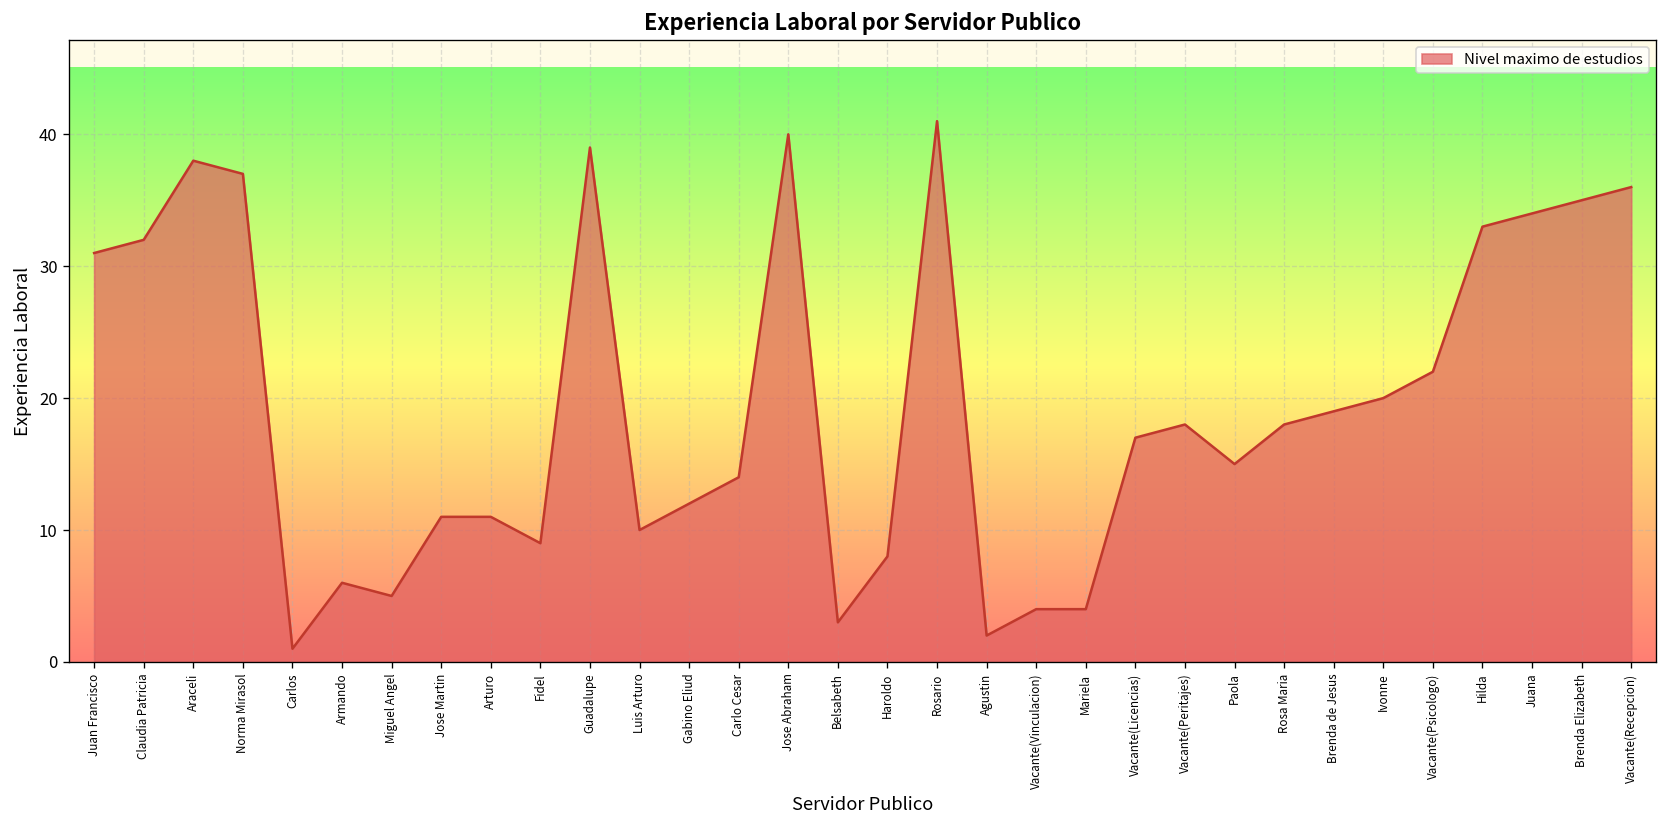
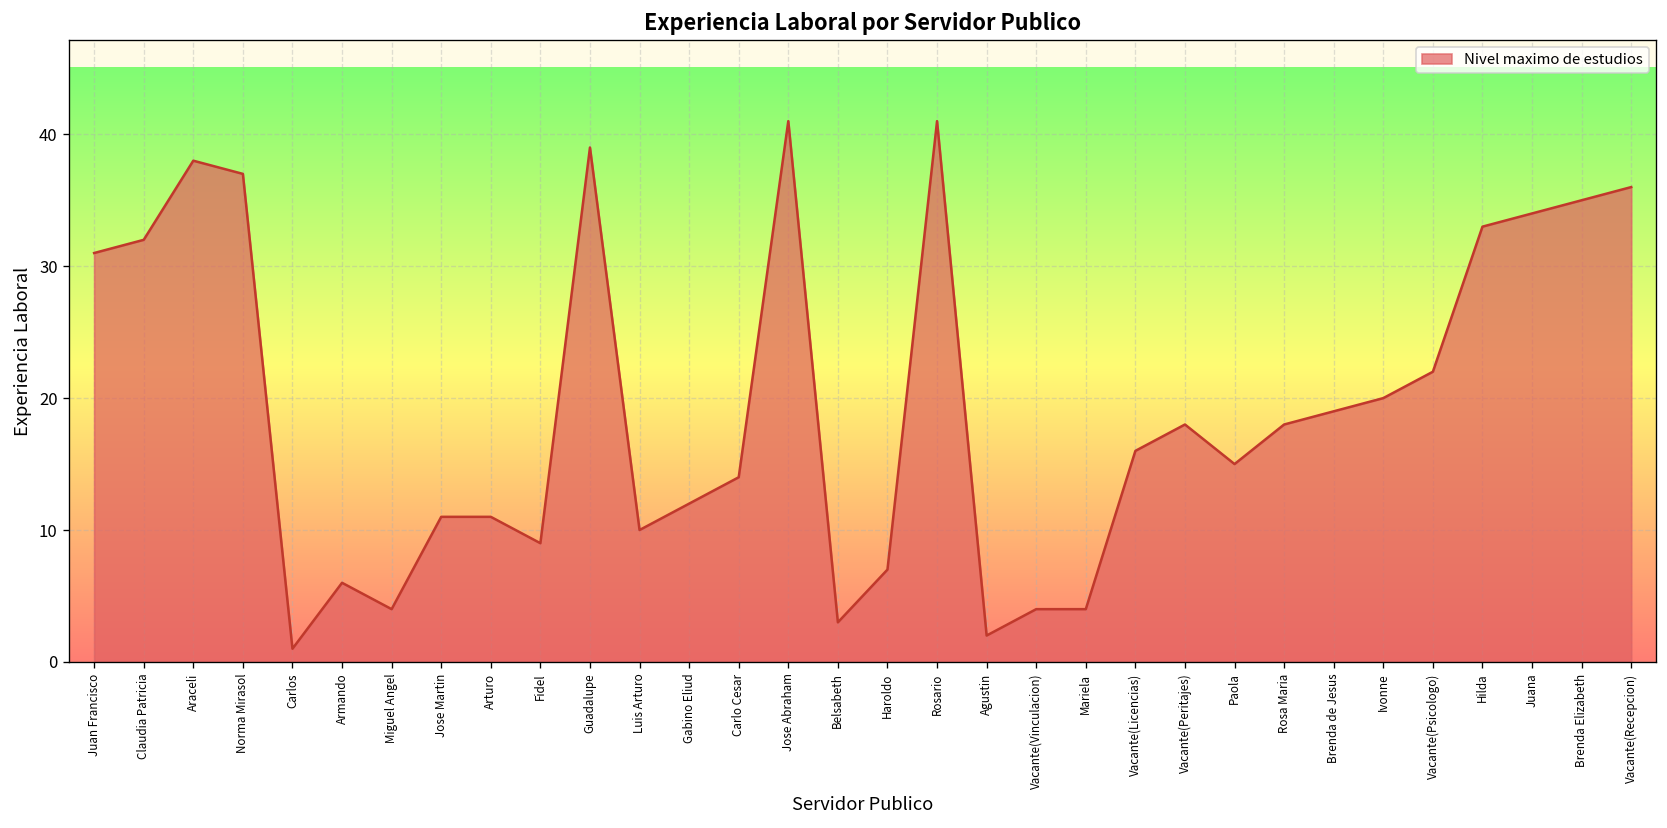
Miguel Angel: 5 -> 4
Jose Abraham: 40 -> 41
Haroldo: 8 -> 7
Vacante(Licencias): 17 -> 16
